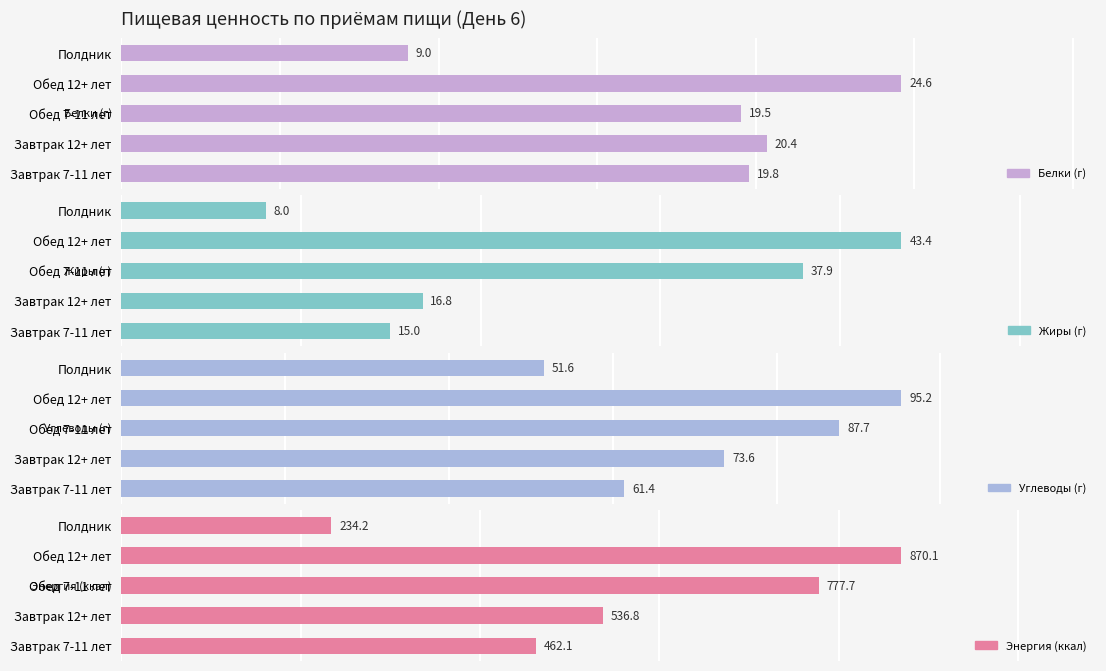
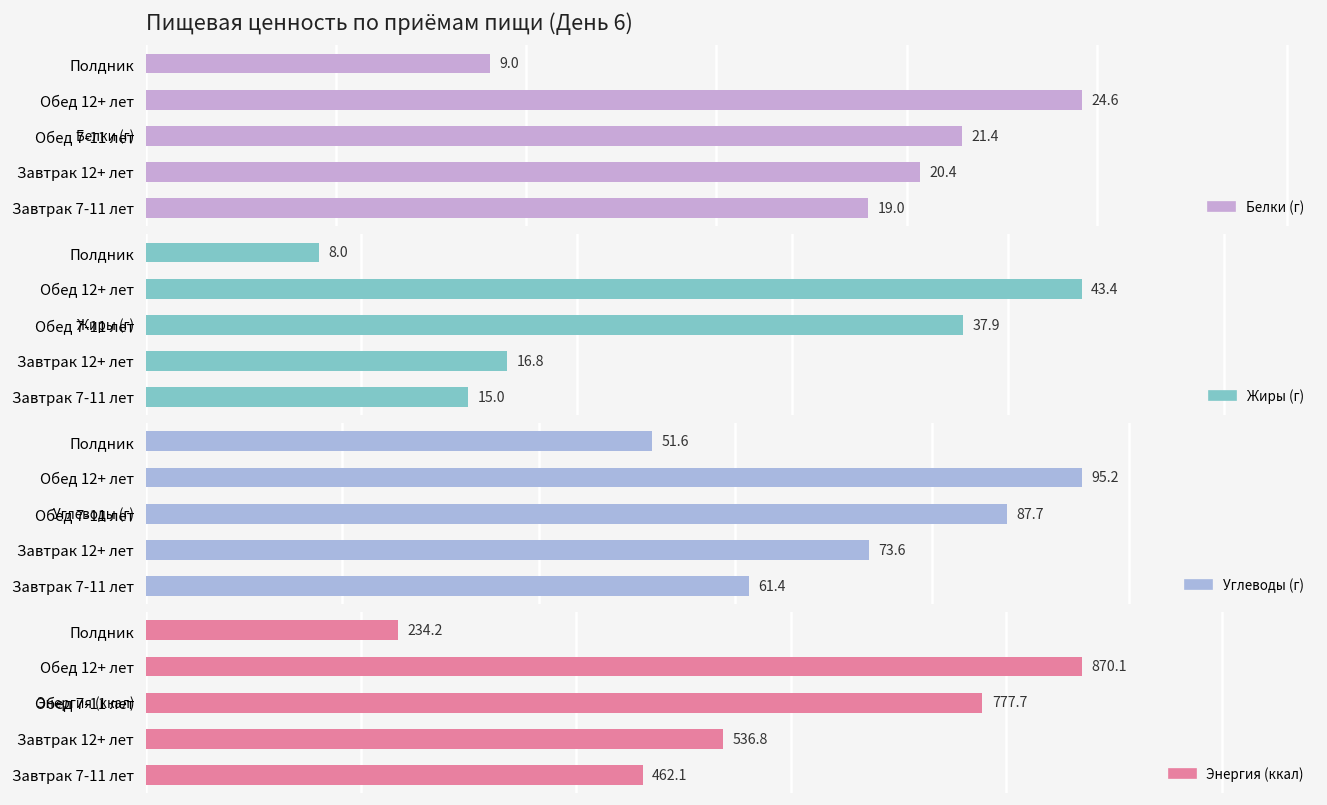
Пищевая ценность по приёмам пищи (День 6), Обед 7-11 лет: 19.5 -> 21.4
Пищевая ценность по приёмам пищи (День 6), Завтрак 7-11 лет: 19.8 -> 19.0
